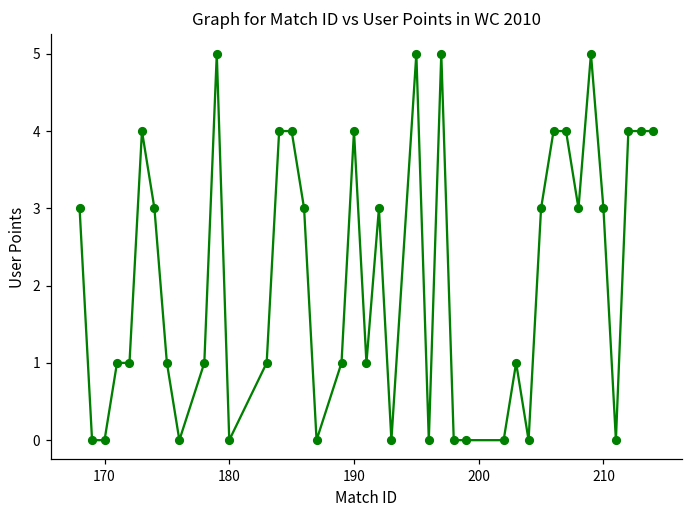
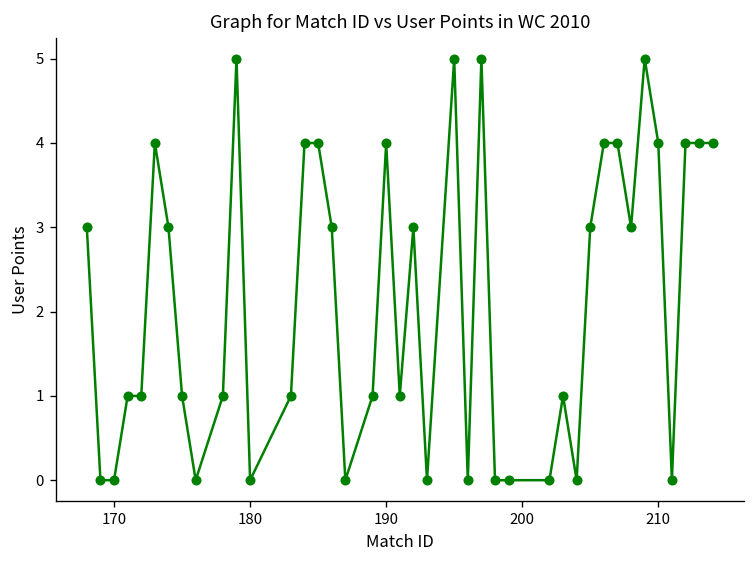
210: 3 -> 4
